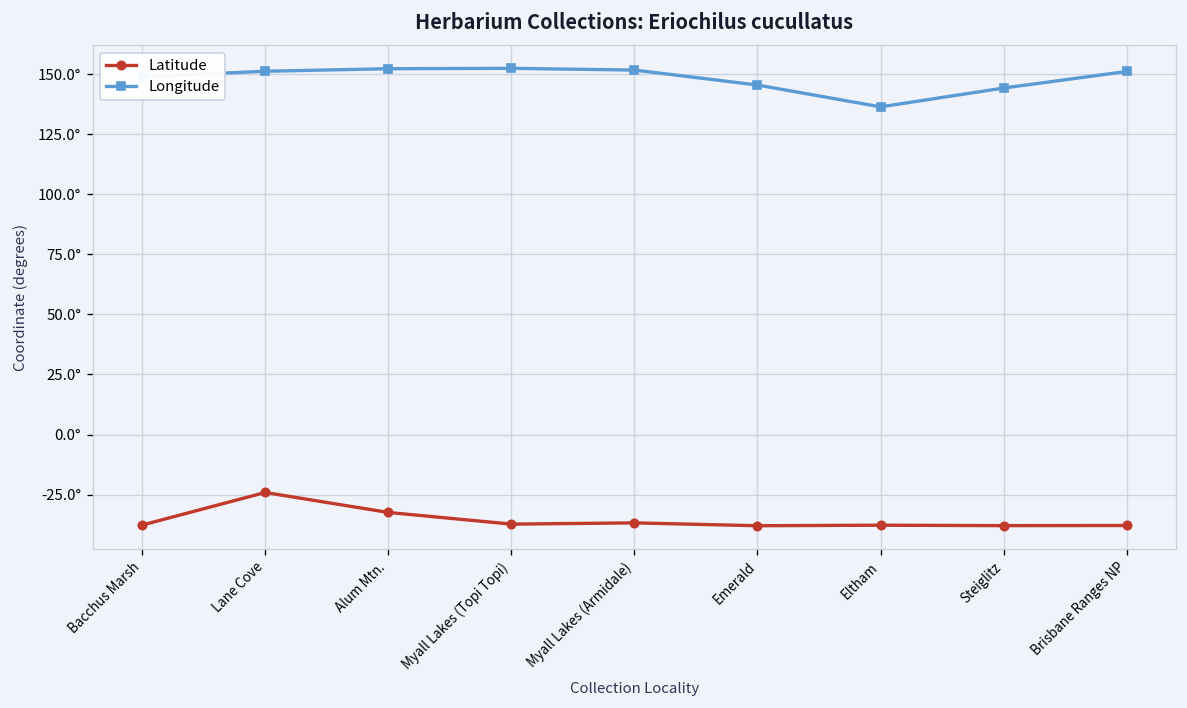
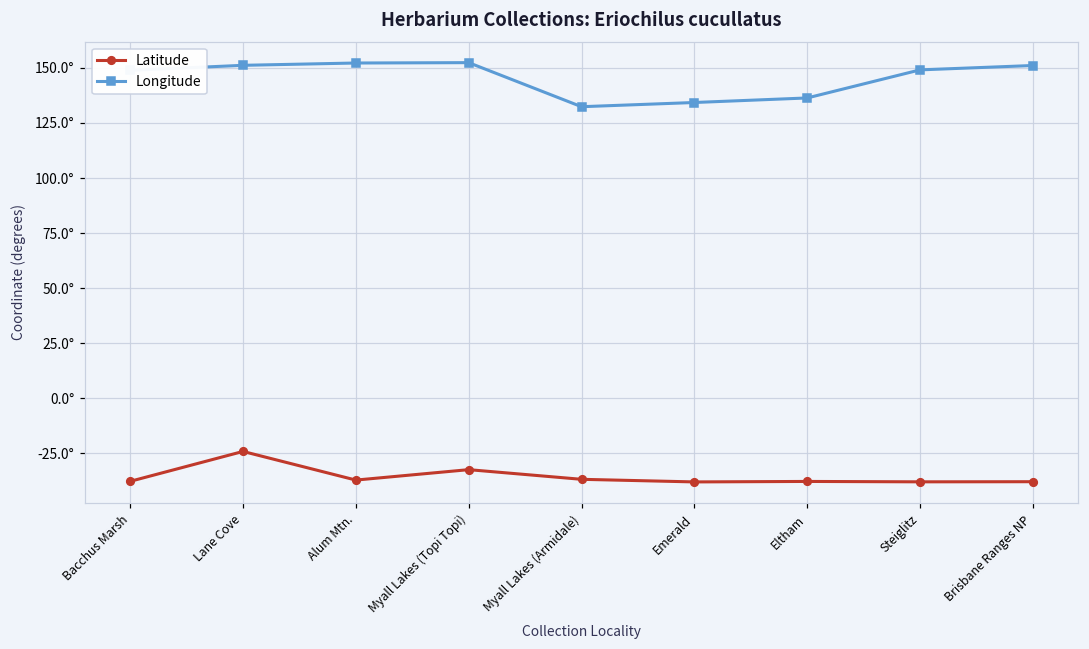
Latitude, Alum Mtn.: -32° -> -37°
Latitude, Myall Lakes (Topi Topi): -37° -> -32°
Longitude, Myall Lakes (Armidale): 152° -> 132°
Longitude, Emerald: 145° -> 134°
Longitude, Steiglitz: 144° -> 149°
